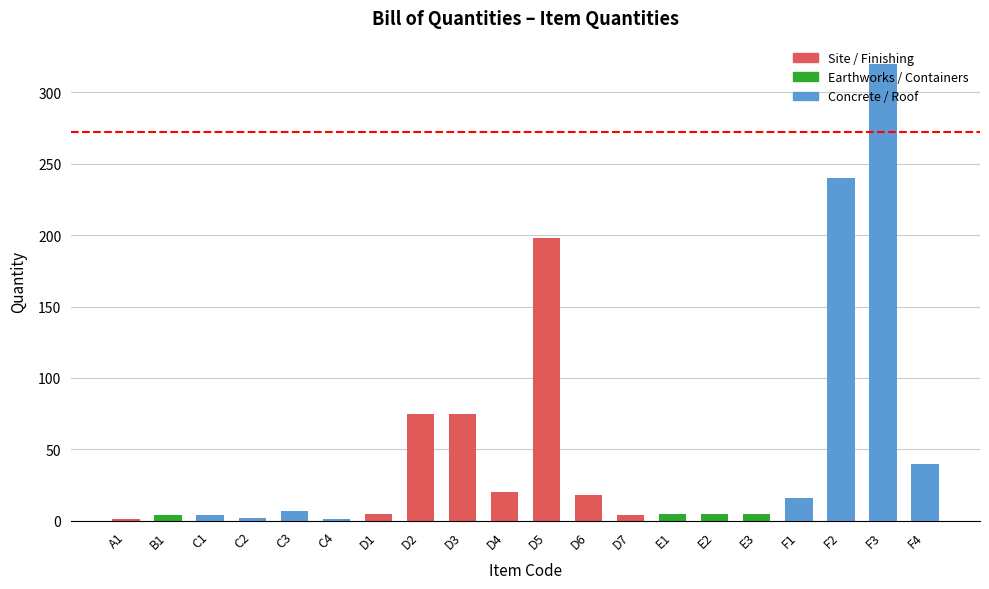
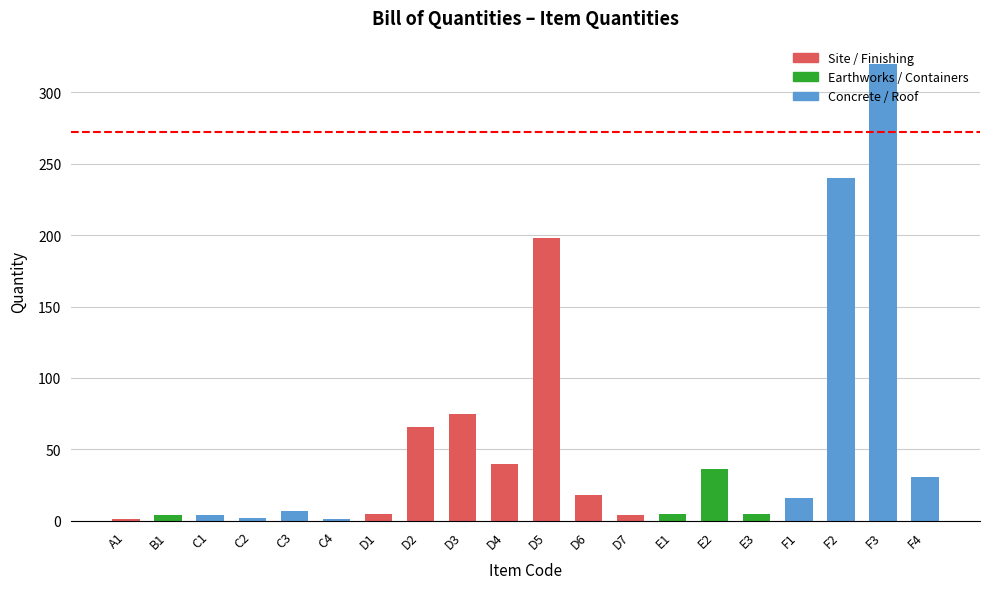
D2: 75 -> 66
D4: 20 -> 40
E2: 5 -> 36
F4: 40 -> 31
